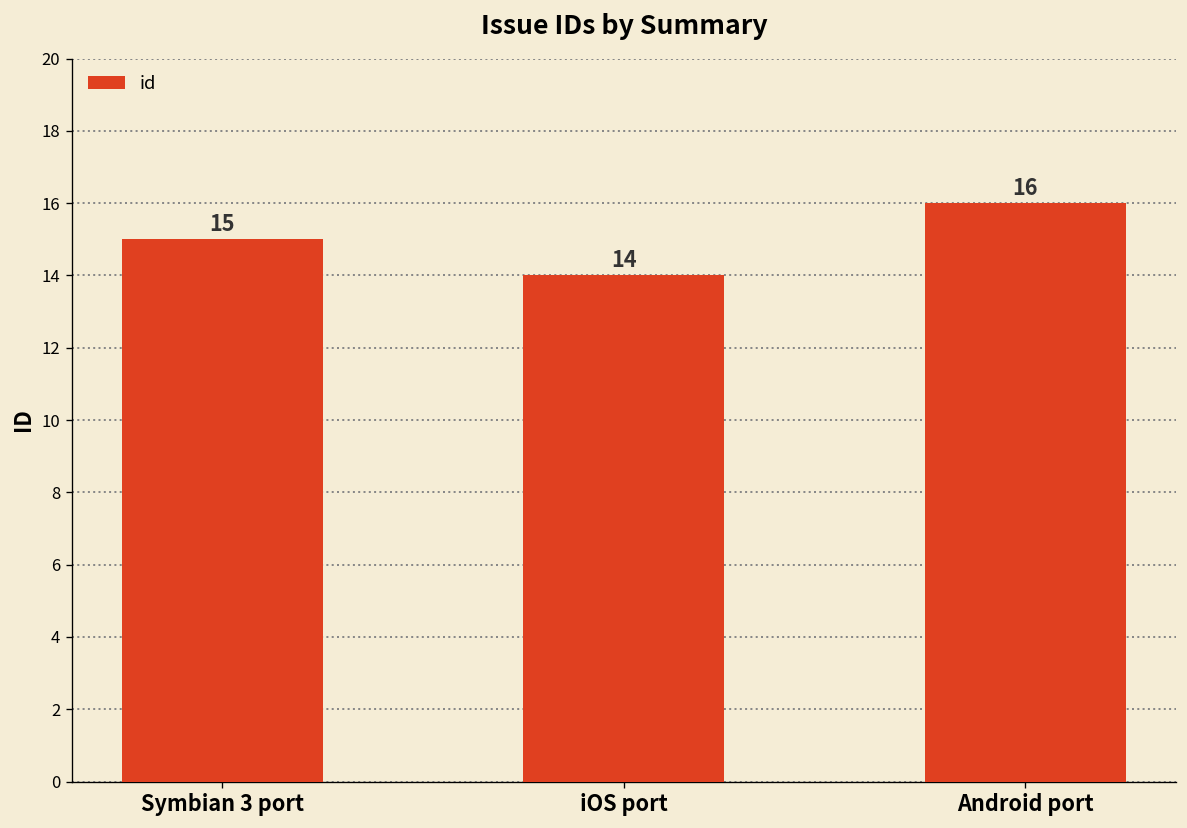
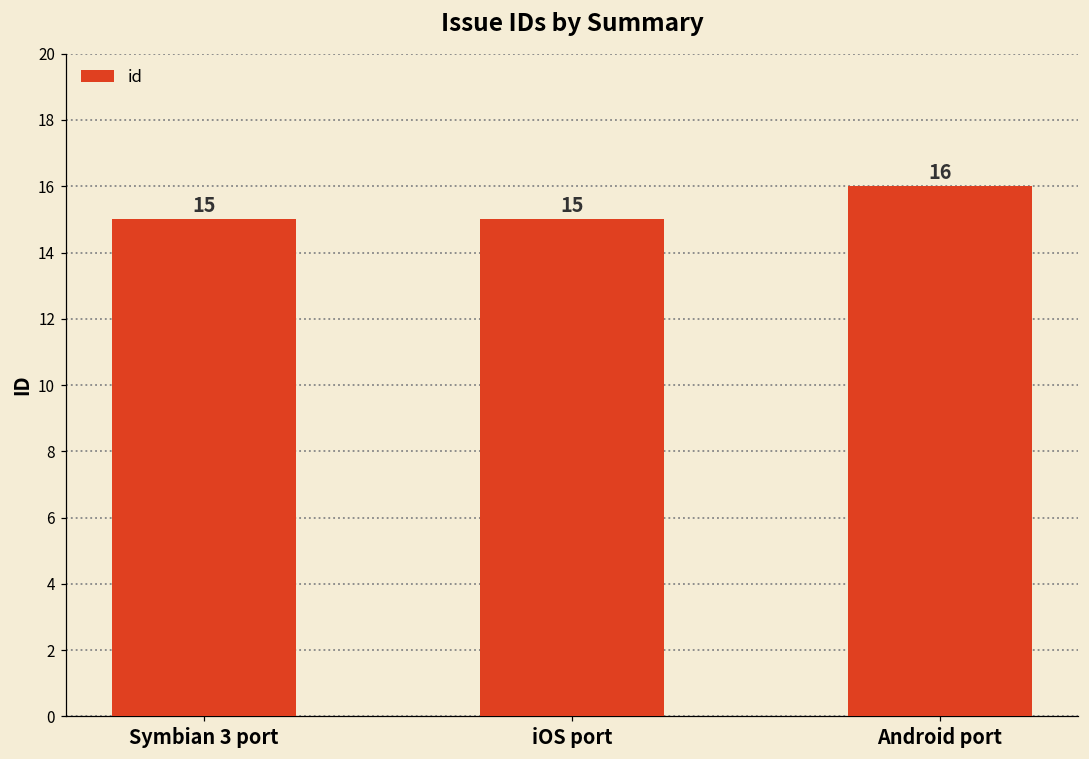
iOS port: 14 -> 15
